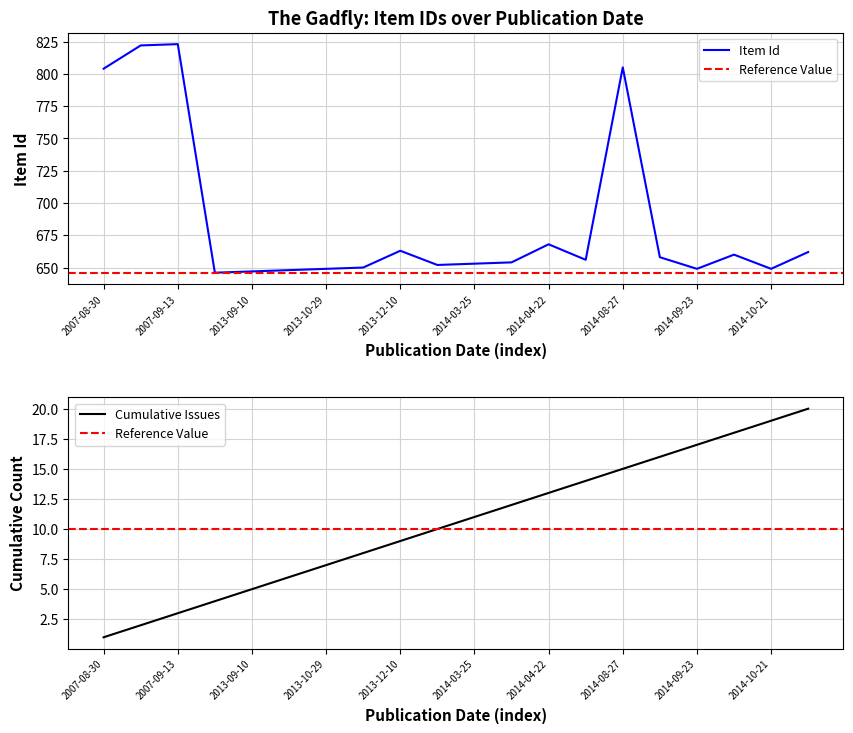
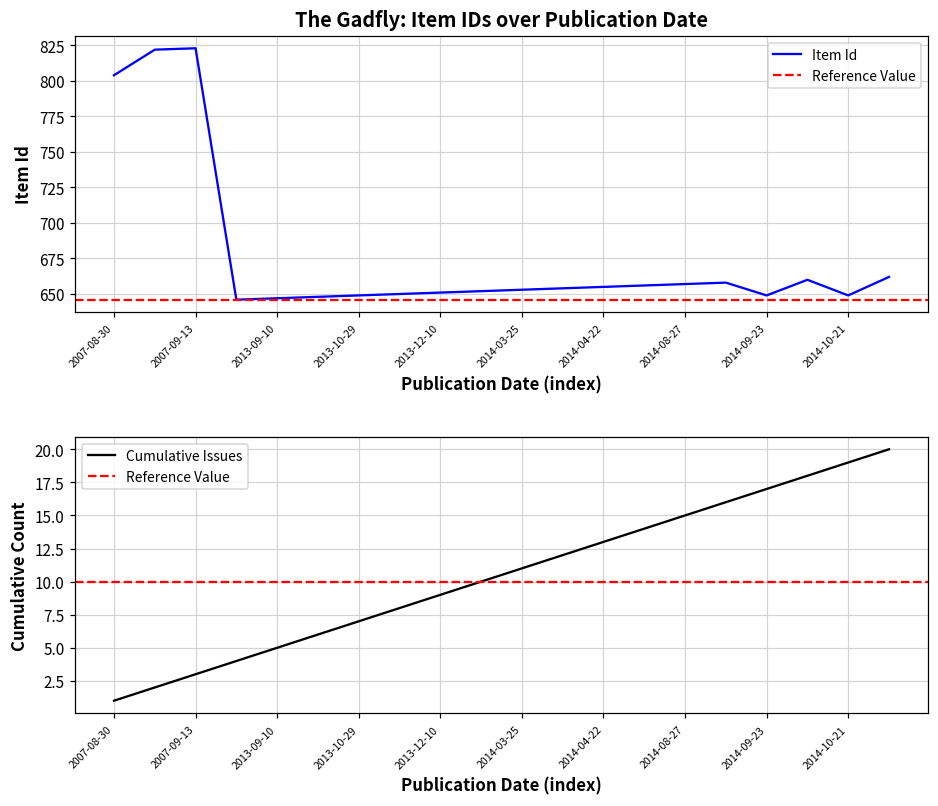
The Gadfly: Item IDs over Publication Date, 2013-12-10: 663 -> 651
The Gadfly: Item IDs over Publication Date, 2014-04-22: 668 -> 655
The Gadfly: Item IDs over Publication Date, 2014-08-27: 805 -> 657
